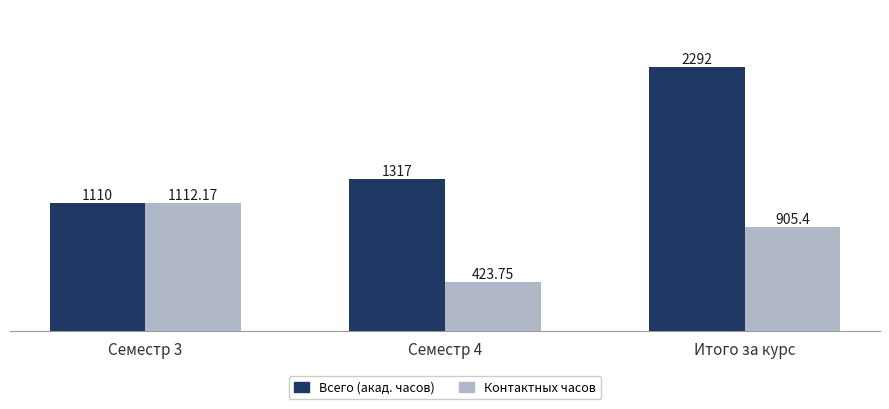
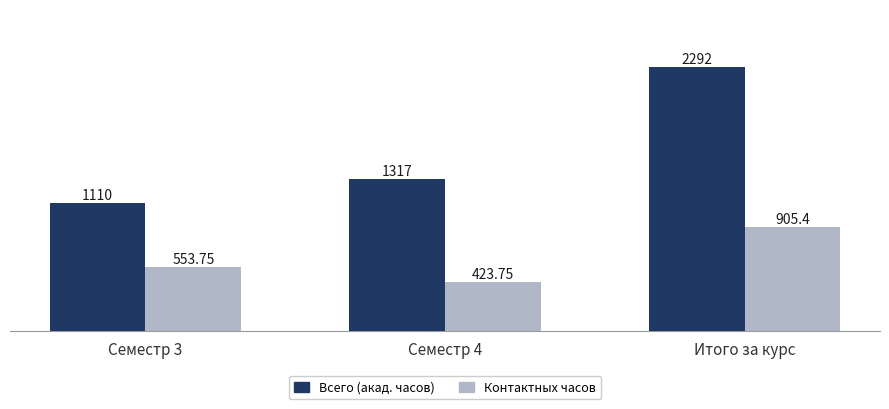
Контактных часов, Семестр 3: 1112.17 -> 553.75
